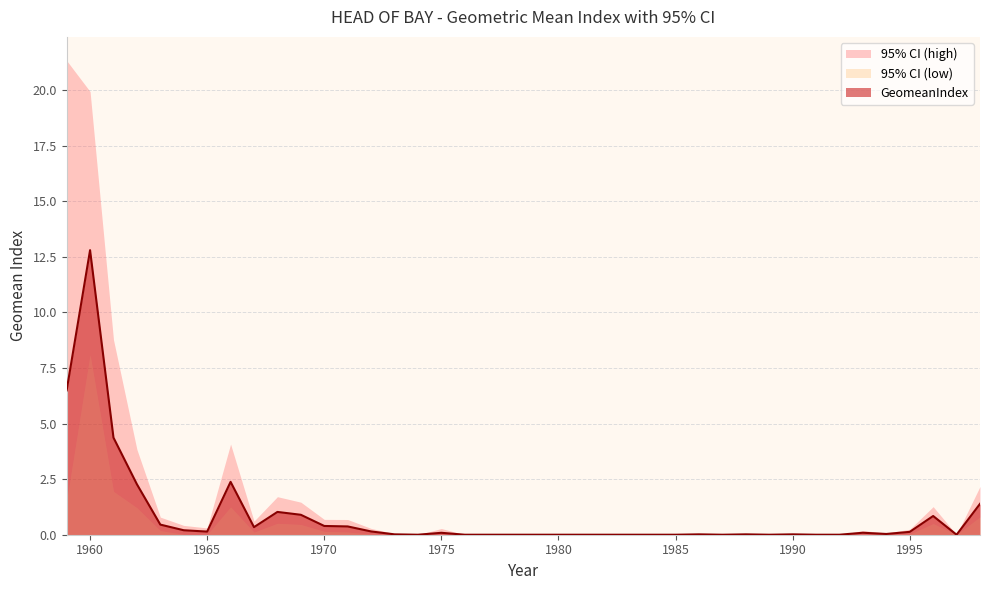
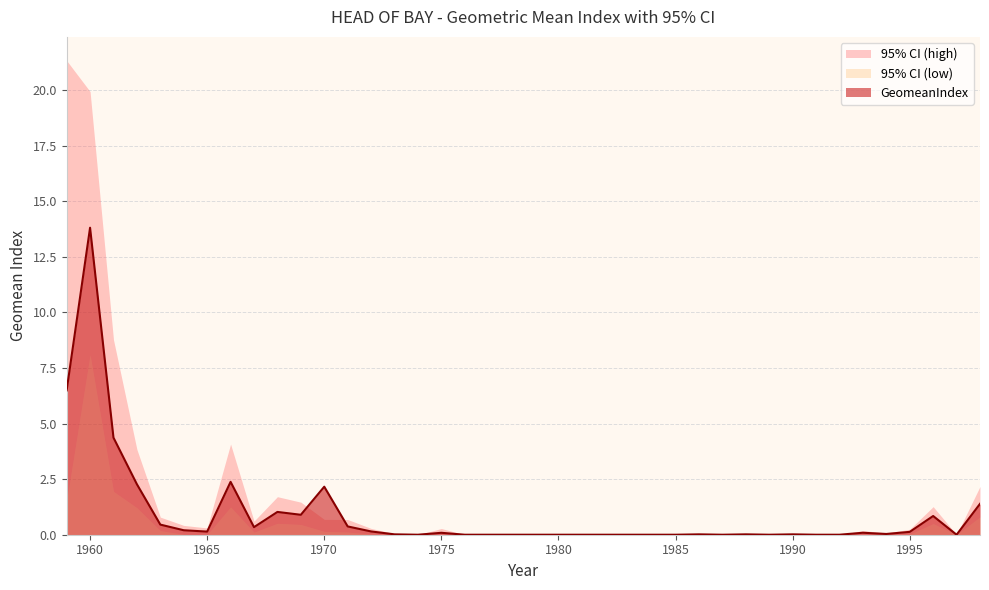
GeomeanIndex, 1960: 12.8 -> 13.8
GeomeanIndex, 1970: 0.4 -> 2.2
